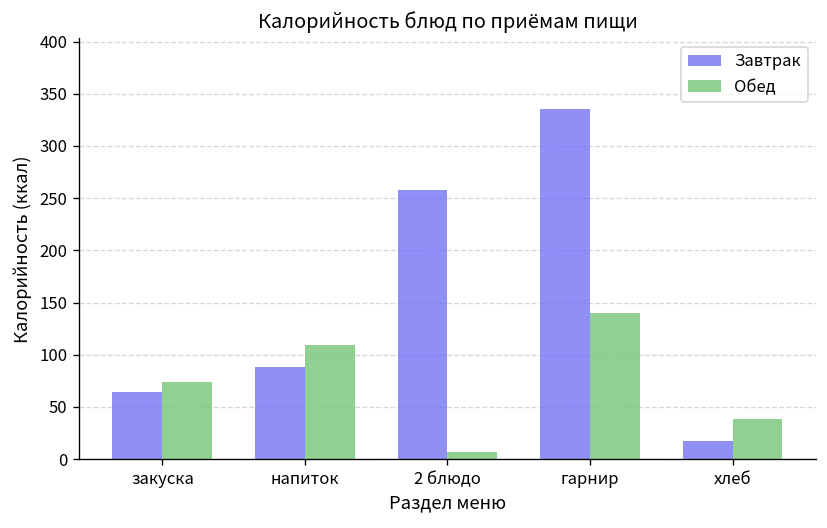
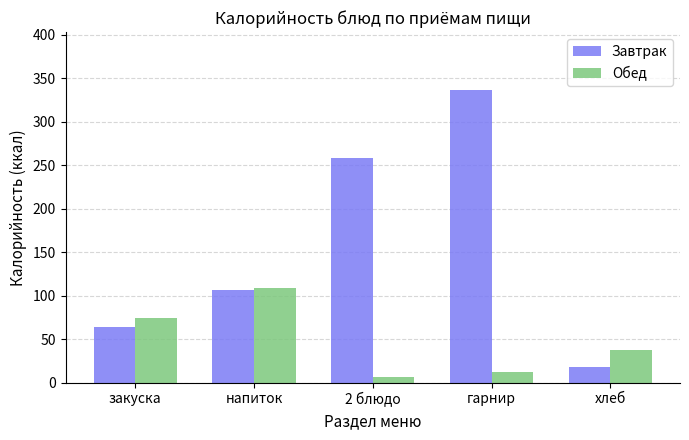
Завтрак, напиток: 90 -> 110
Обед, гарнир: 140 -> 10
